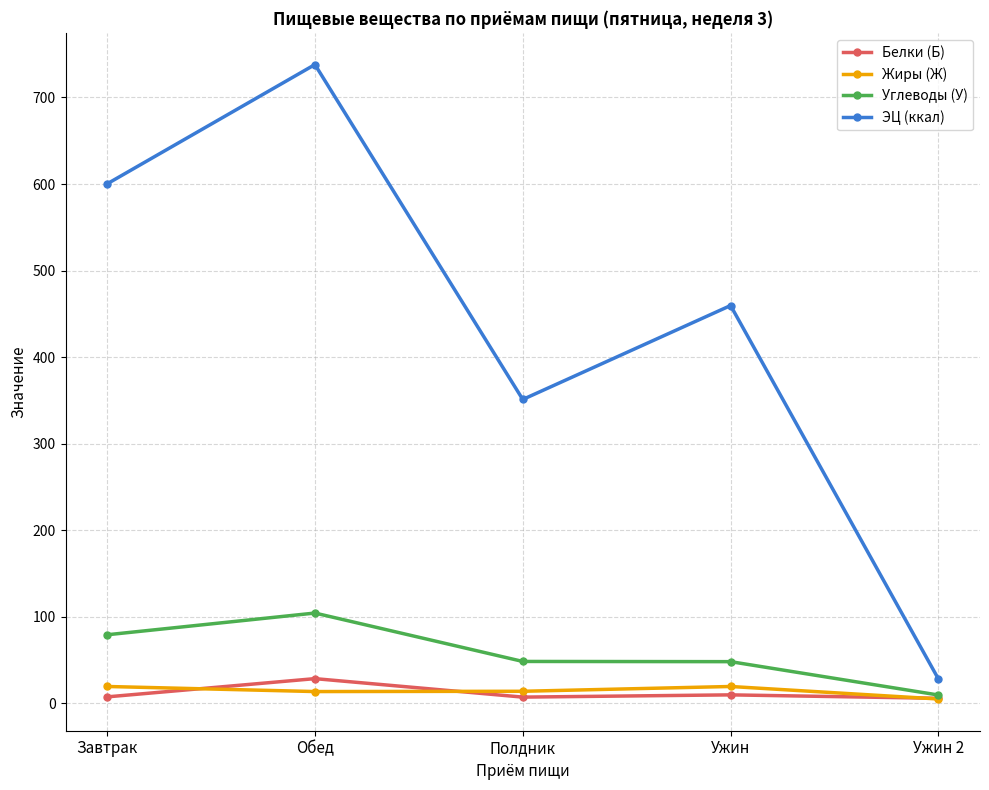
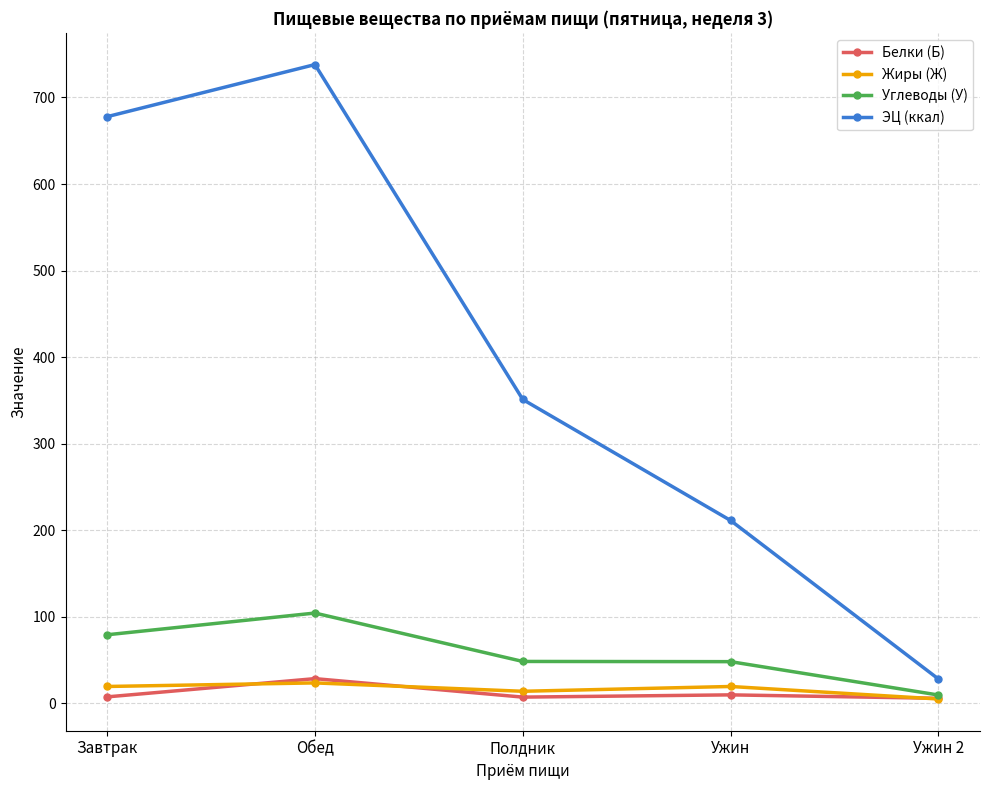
ЭЦ (ккал), Завтрак: 600 -> 680
Жиры (Ж), Обед: 10 -> 20
ЭЦ (ккал), Ужин: 460 -> 210
